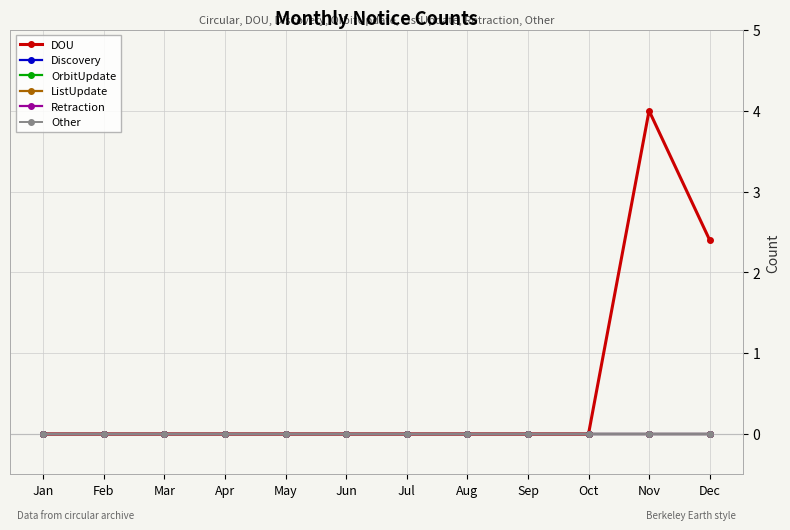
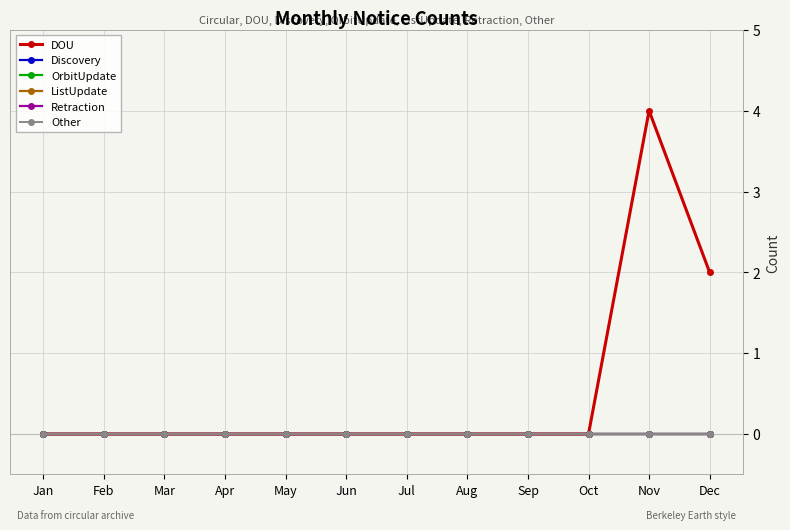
DOU, Dec: 2.4 -> 2.0
